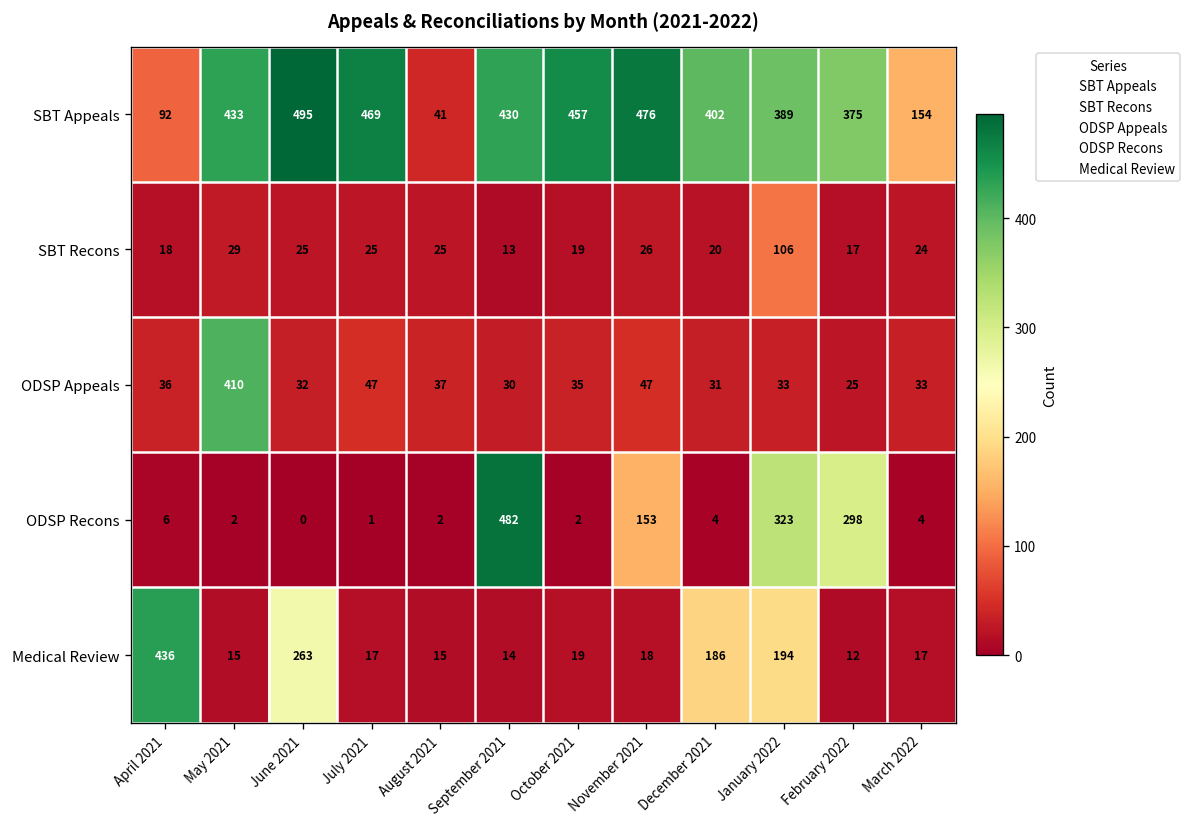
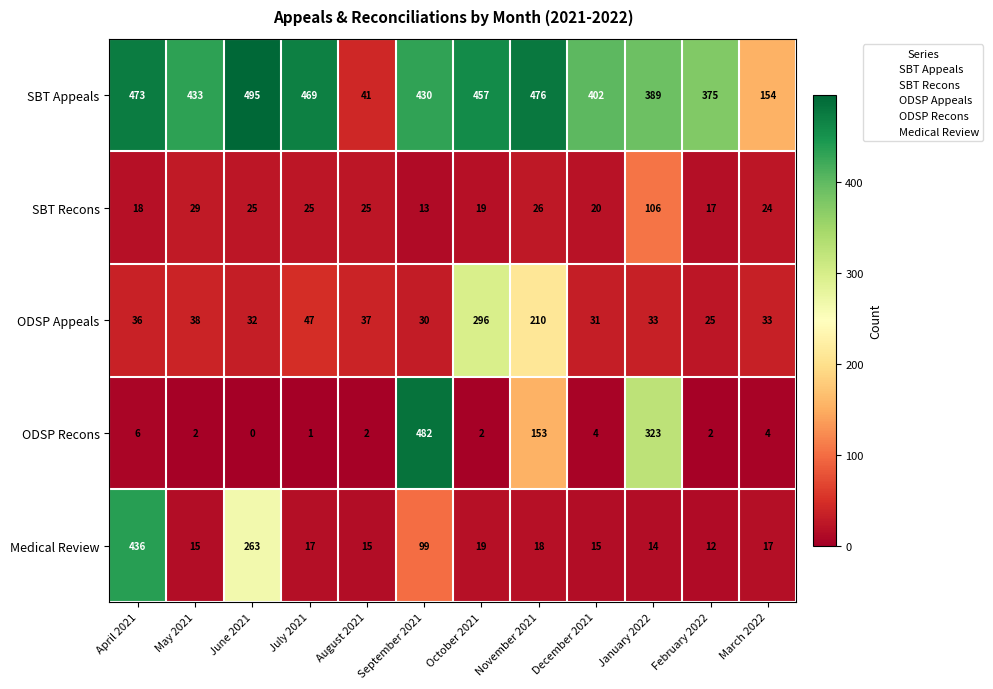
SBT Appeals, April 2021: 92 -> 473
ODSP Appeals, May 2021: 410 -> 38
ODSP Appeals, October 2021: 35 -> 296
ODSP Appeals, November 2021: 47 -> 210
ODSP Recons, February 2022: 298 -> 2
Medical Review, September 2021: 14 -> 99
Medical Review, December 2021: 186 -> 15
Medical Review, January 2022: 194 -> 14
